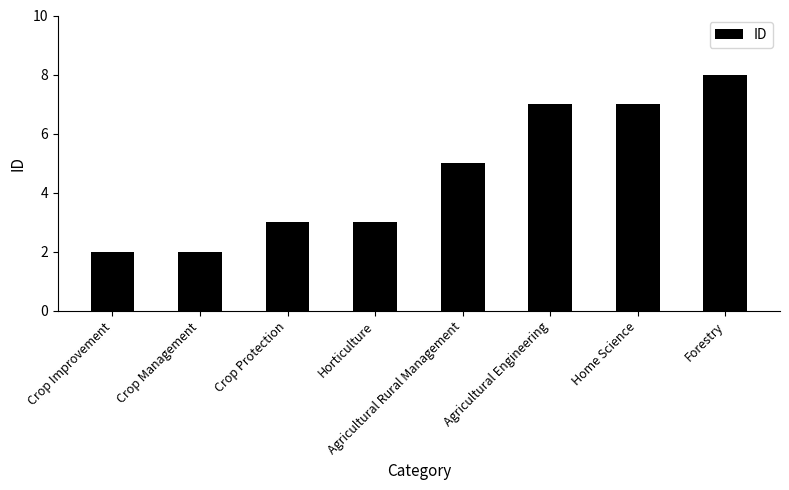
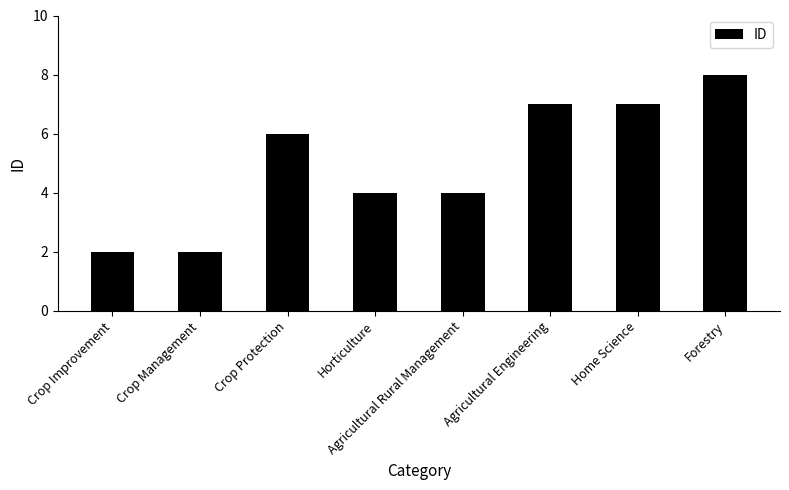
Crop Protection: 3 -> 6
Horticulture: 3 -> 4
Agricultural Rural Management: 5 -> 4
